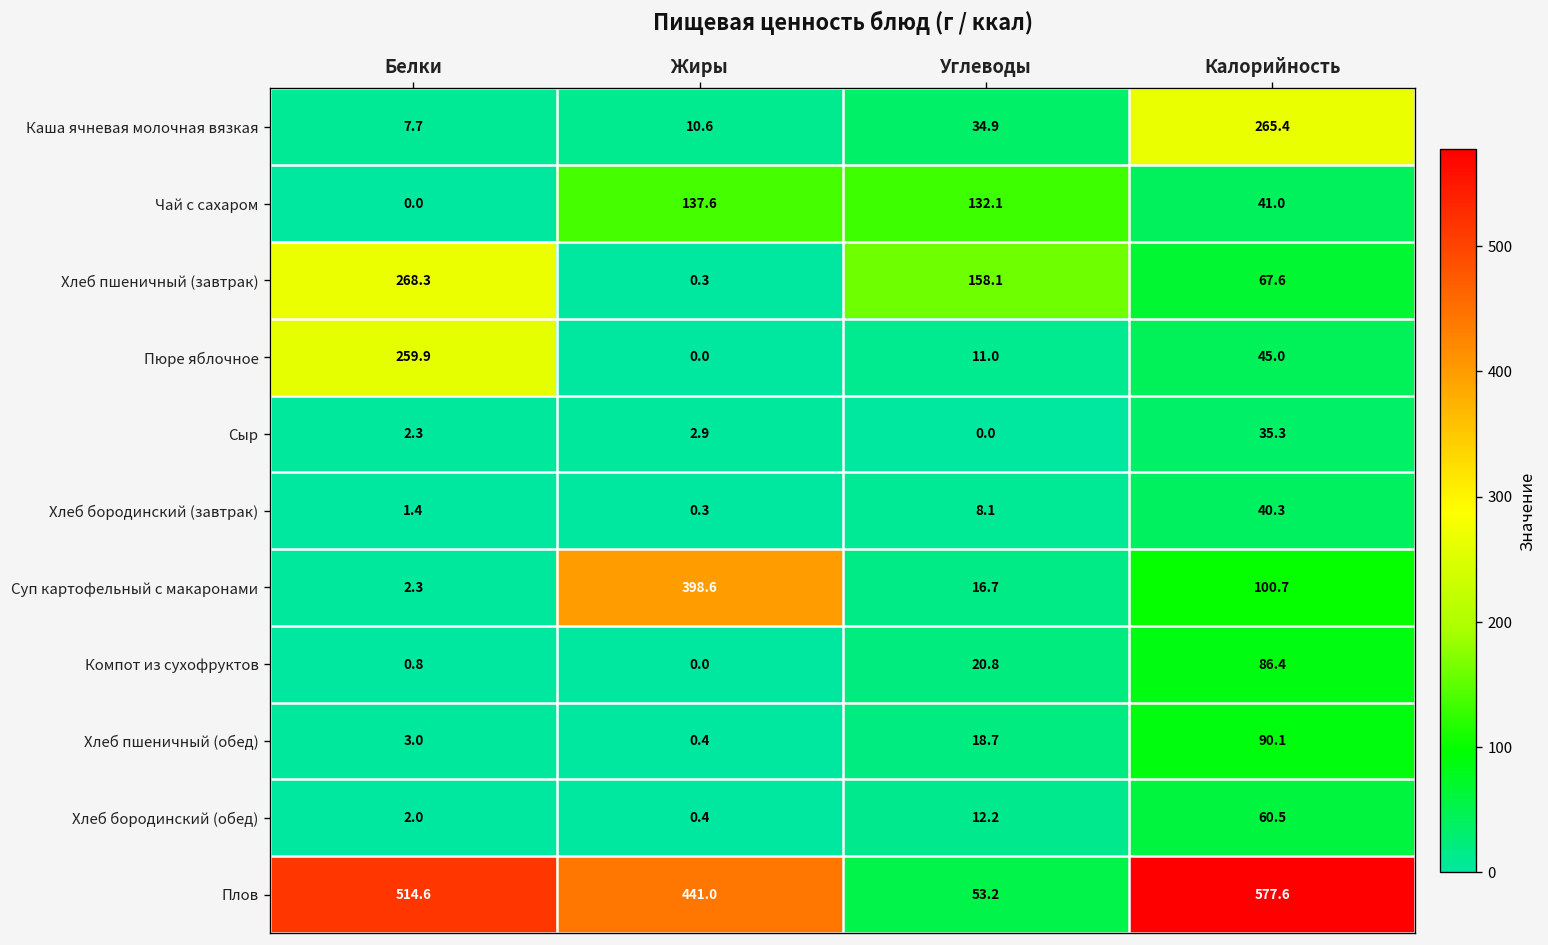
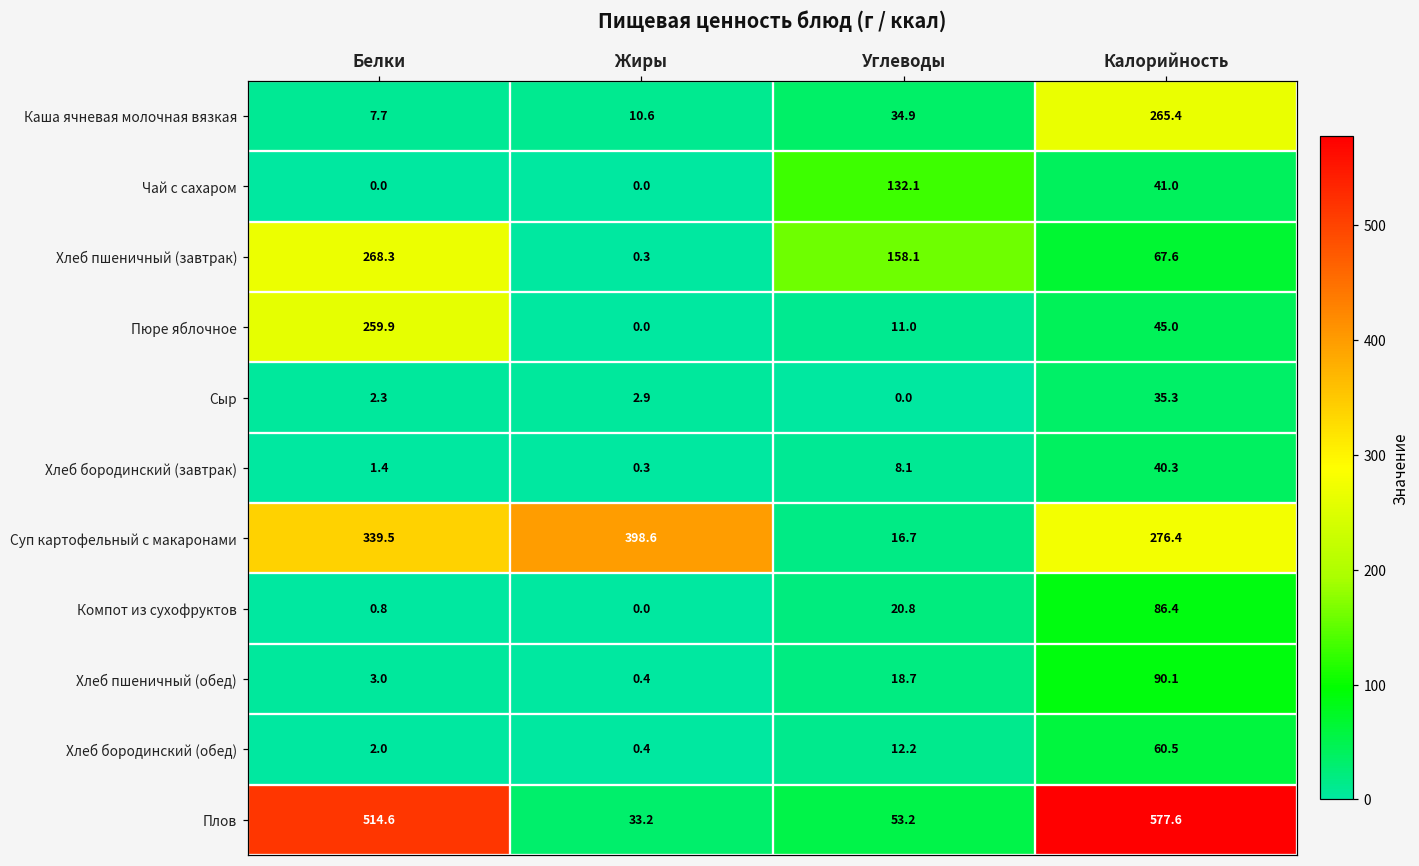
Чай с сахаром, Жиры: 137.6 -> 0.0
Суп картофельный с макаронами, Белки: 2.3 -> 339.5
Суп картофельный с макаронами, Калорийность: 100.7 -> 276.4
Плов, Жиры: 441.0 -> 33.2
